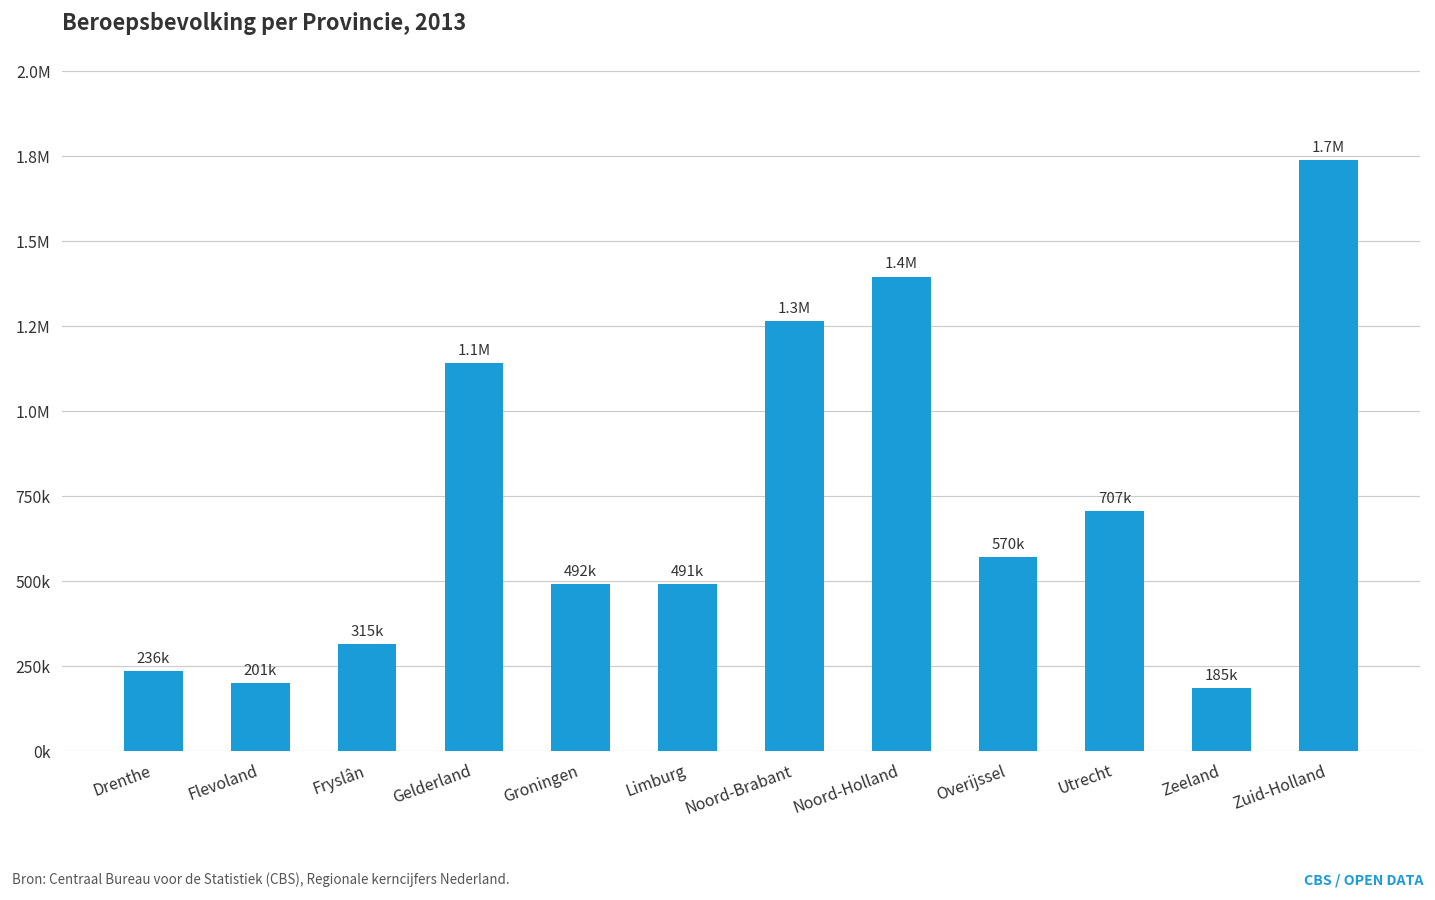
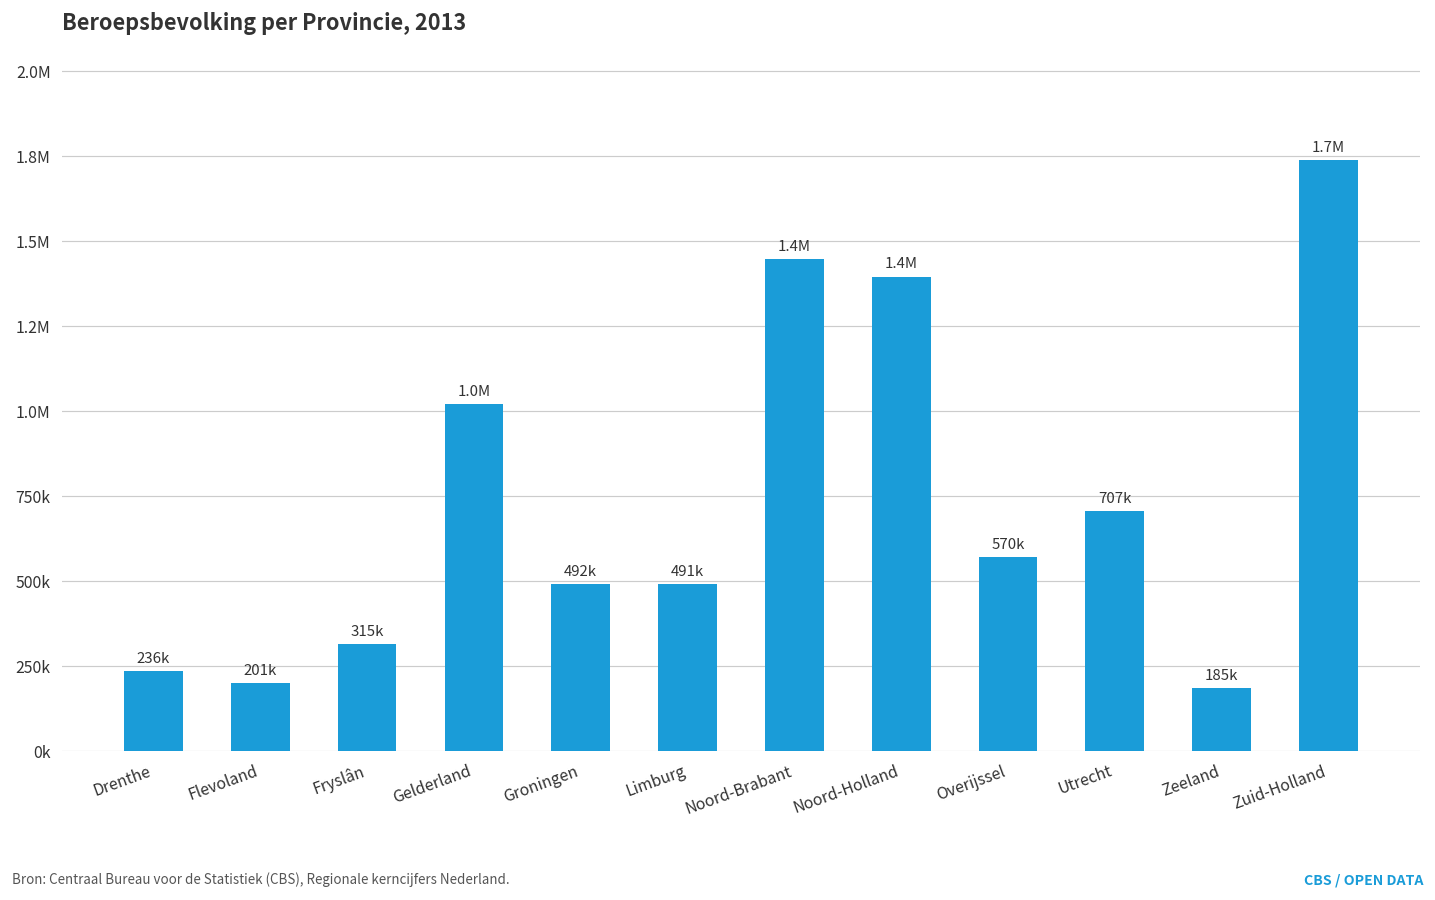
Gelderland: 1.1M -> 1.0M
Noord-Brabant: 1.3M -> 1.4M
